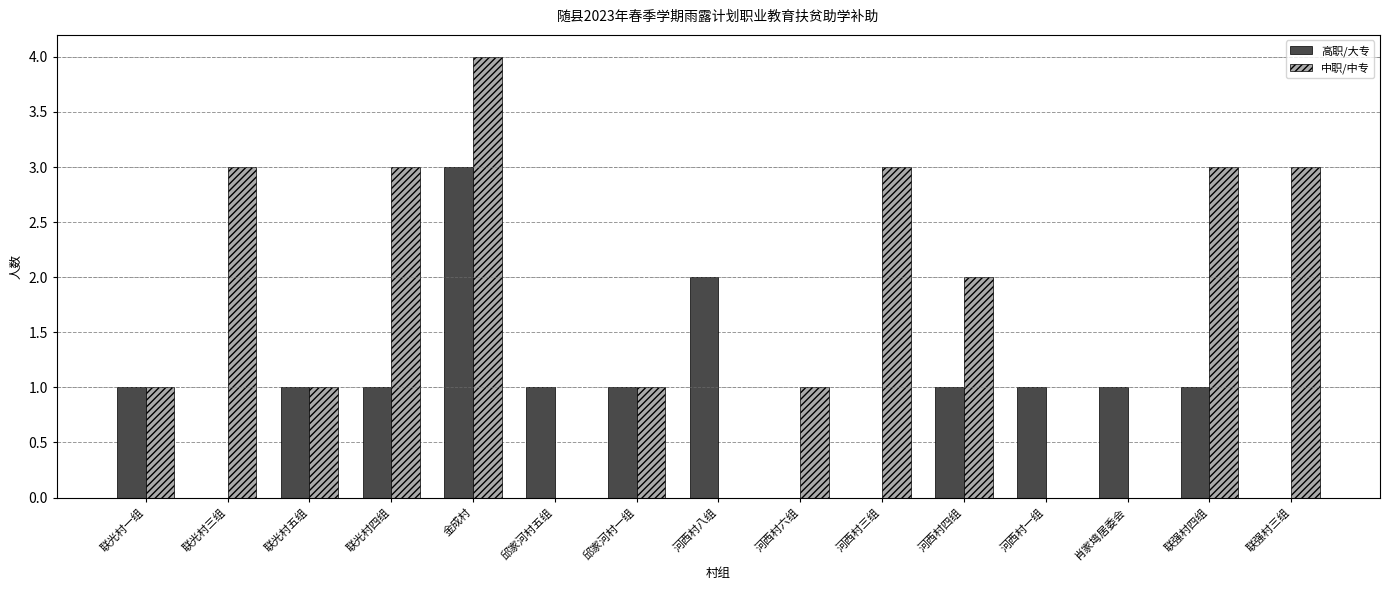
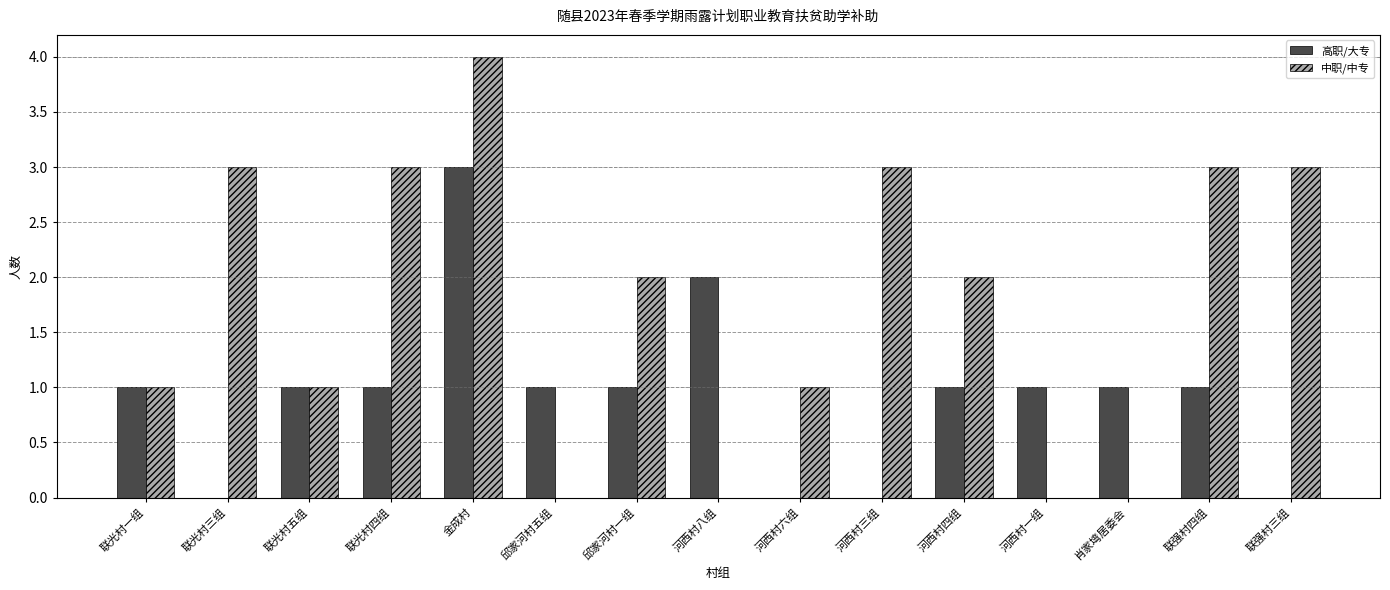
中职/中专, 邱家河村一组: 1 -> 2
